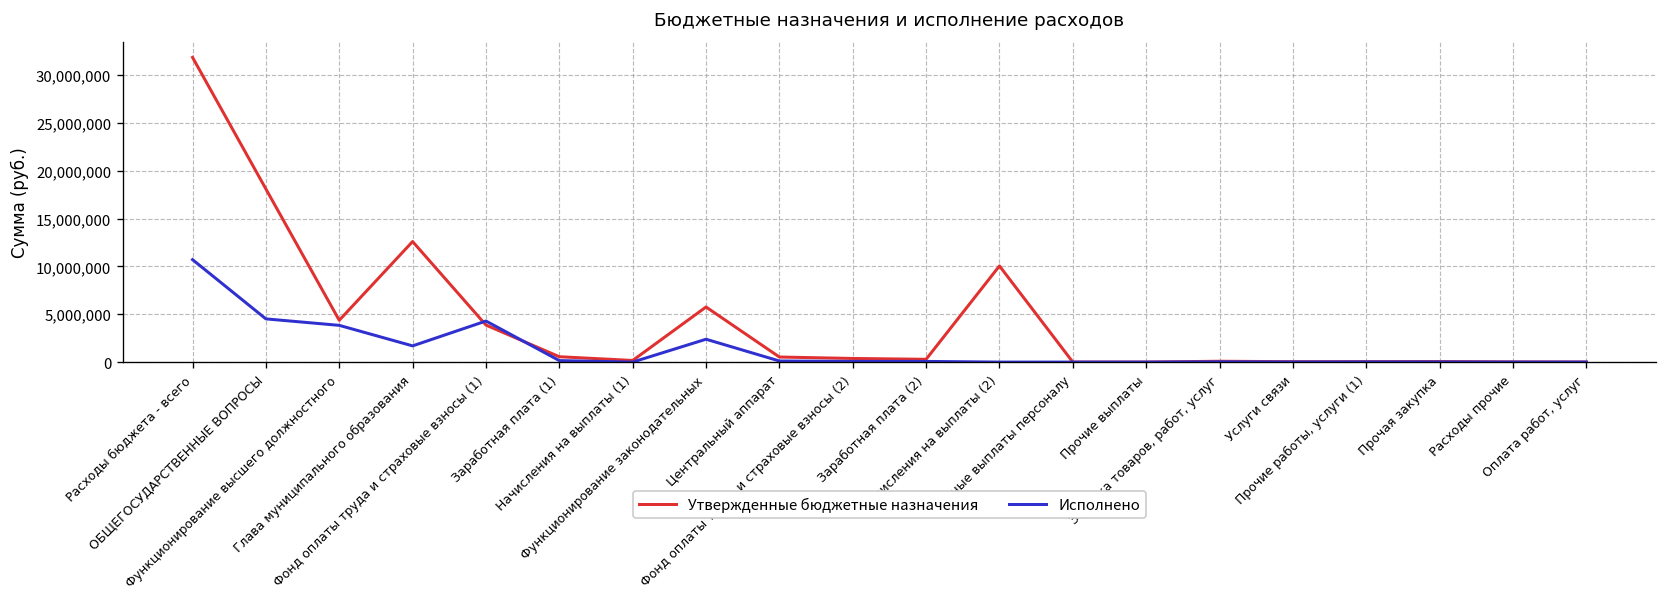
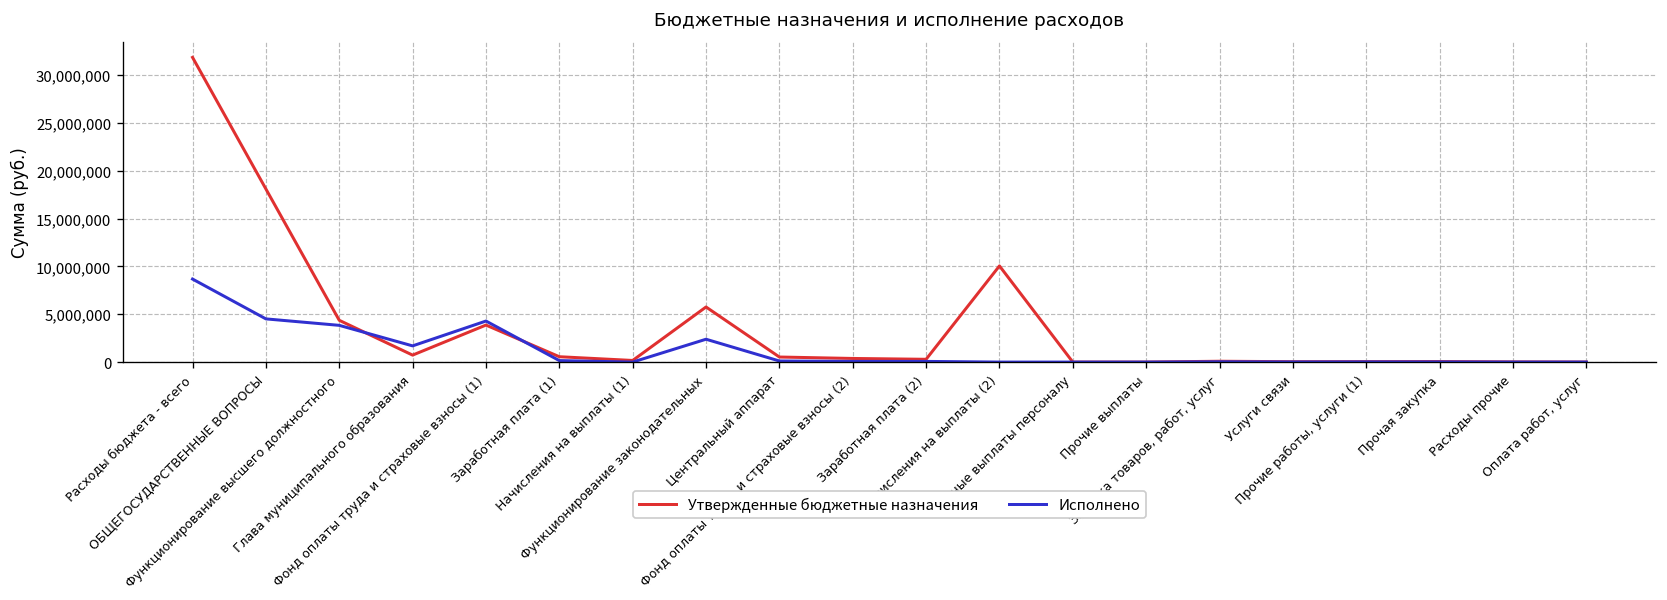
Исполнено, Расходы бюджета - всего: 11,000,000 -> 9,000,000
Утвержденные бюджетные назначения, Глава муниципального образования: 13,000,000 -> 1,000,000
